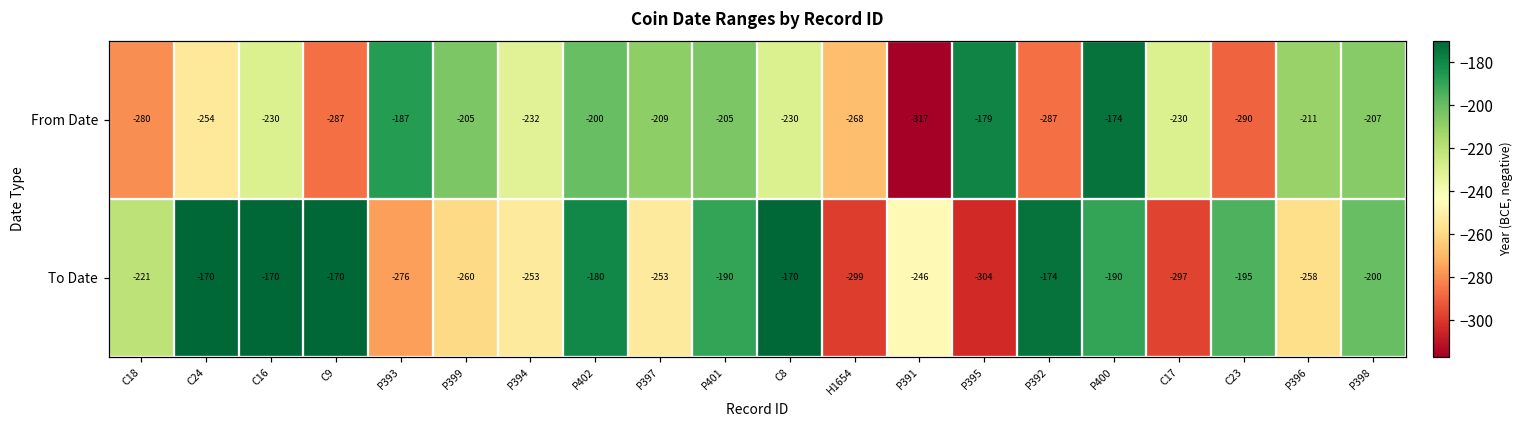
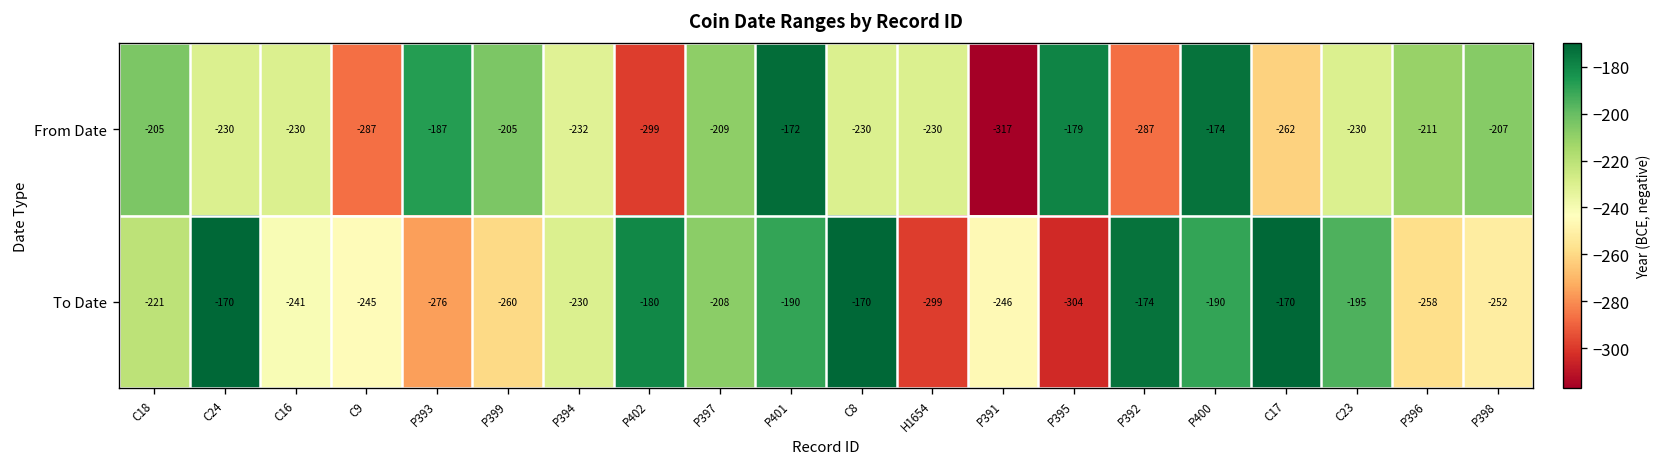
From Date, C18: -280 -> -205
From Date, C24: -254 -> -230
From Date, P402: -200 -> -299
From Date, P401: -205 -> -172
From Date, H1654: -268 -> -230
From Date, C17: -230 -> -262
From Date, C23: -290 -> -230
To Date, C16: -170 -> -241
To Date, C9: -170 -> -245
To Date, P394: -253 -> -230
To Date, P397: -253 -> -208
To Date, C17: -297 -> -170
To Date, P398: -200 -> -252
